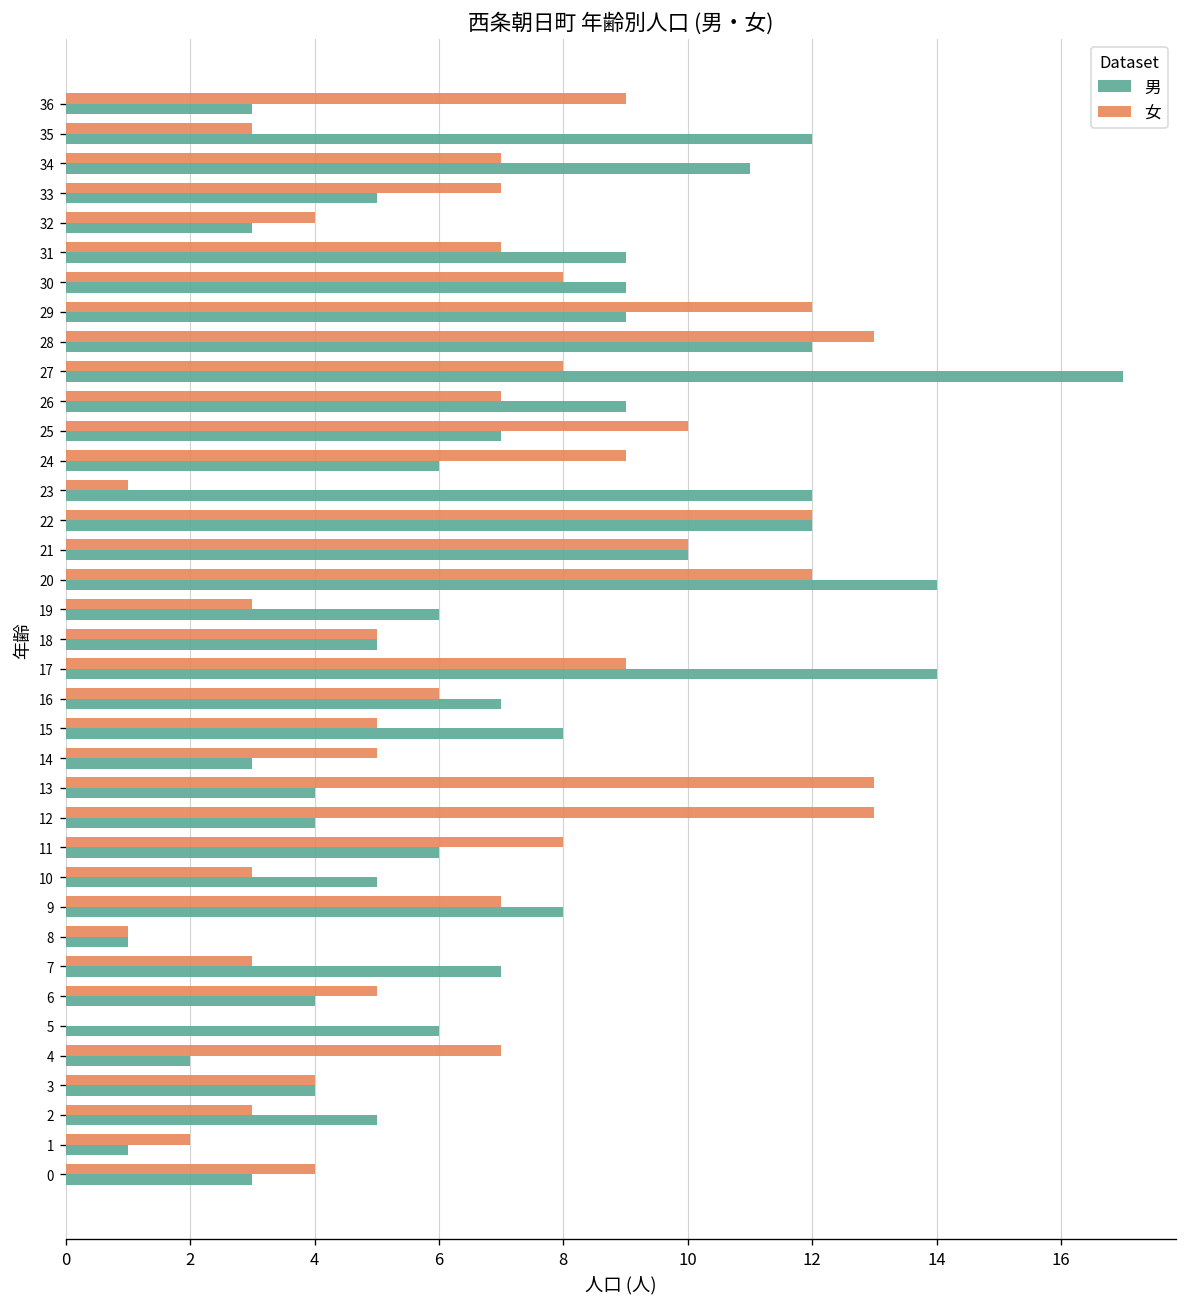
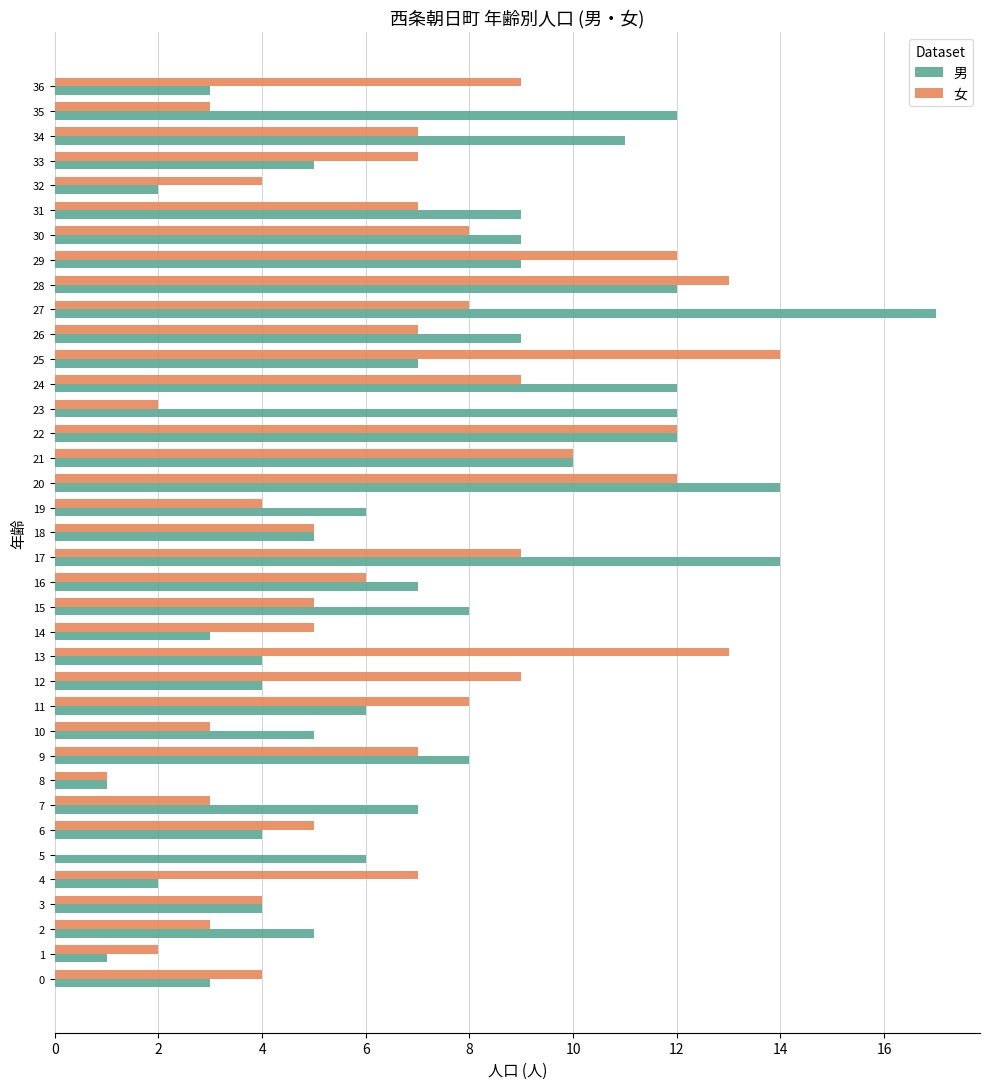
男, 32: 3 -> 2
女, 25: 10 -> 14
男, 24: 6 -> 12
女, 23: 1 -> 2
女, 19: 3 -> 4
女, 12: 13 -> 9
